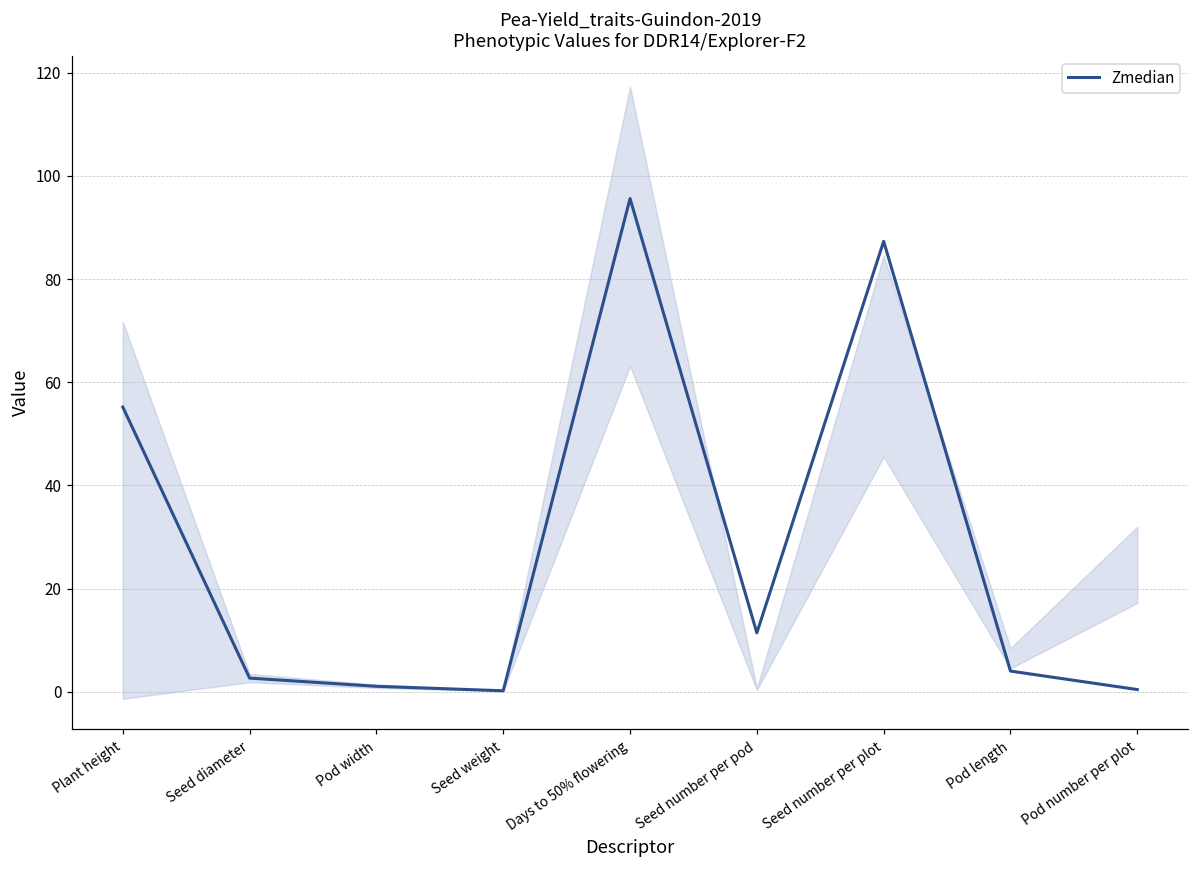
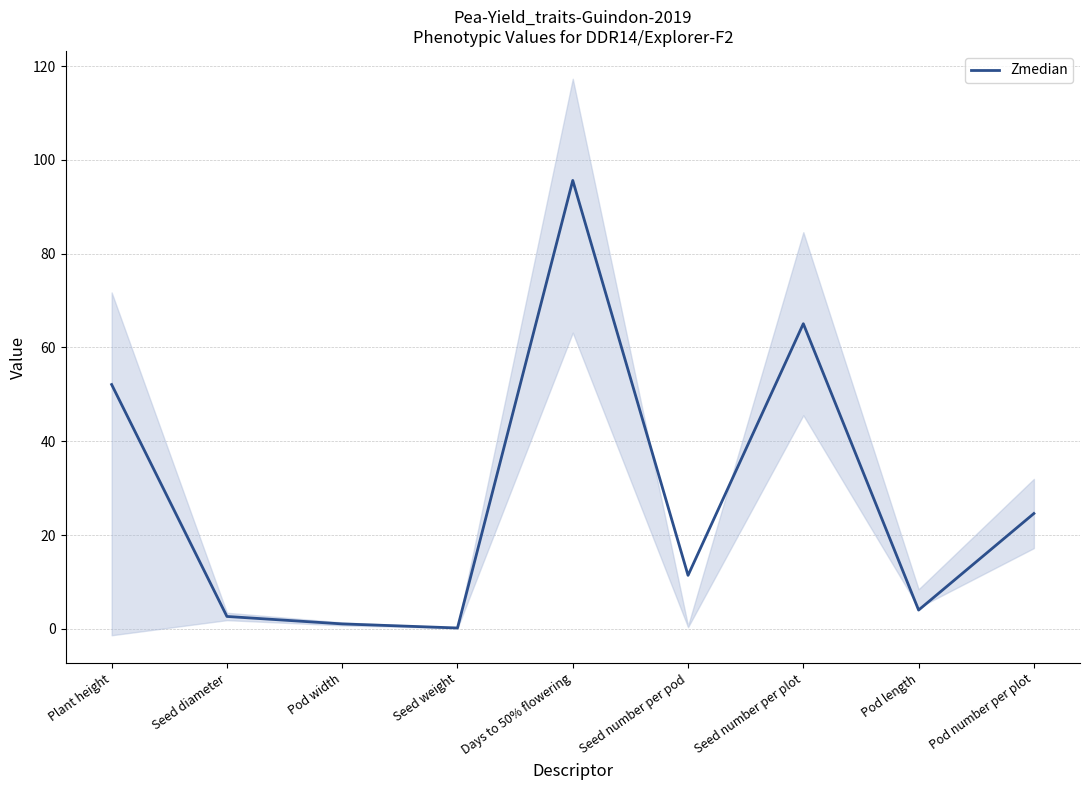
Zmedian, Plant height: 55 -> 52
Zmedian, Seed number per plot: 87 -> 65
Zmedian, Pod number per plot: 0 -> 25
